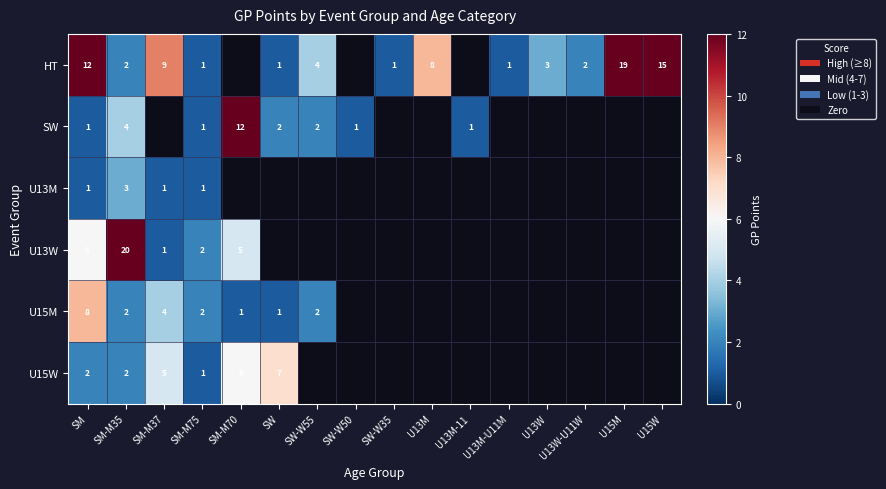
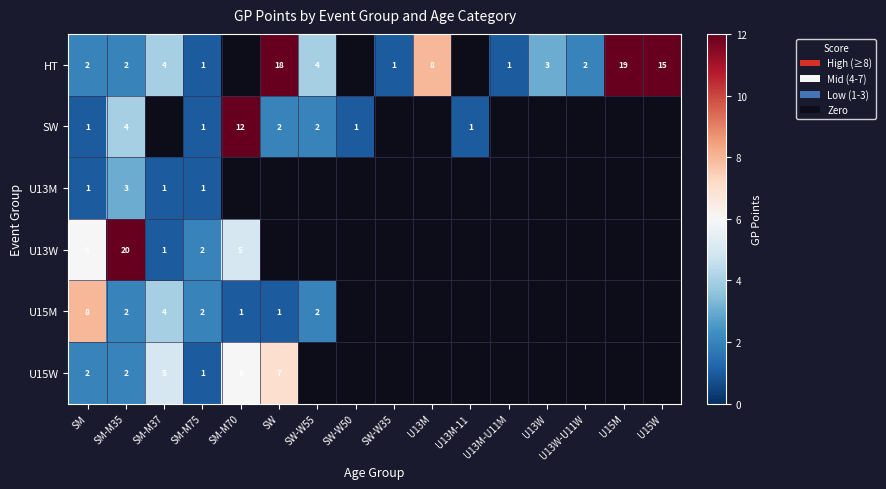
HT, SM: 12 -> 2
HT, SM-M37: 9 -> 4
HT, SW: 1 -> 18
